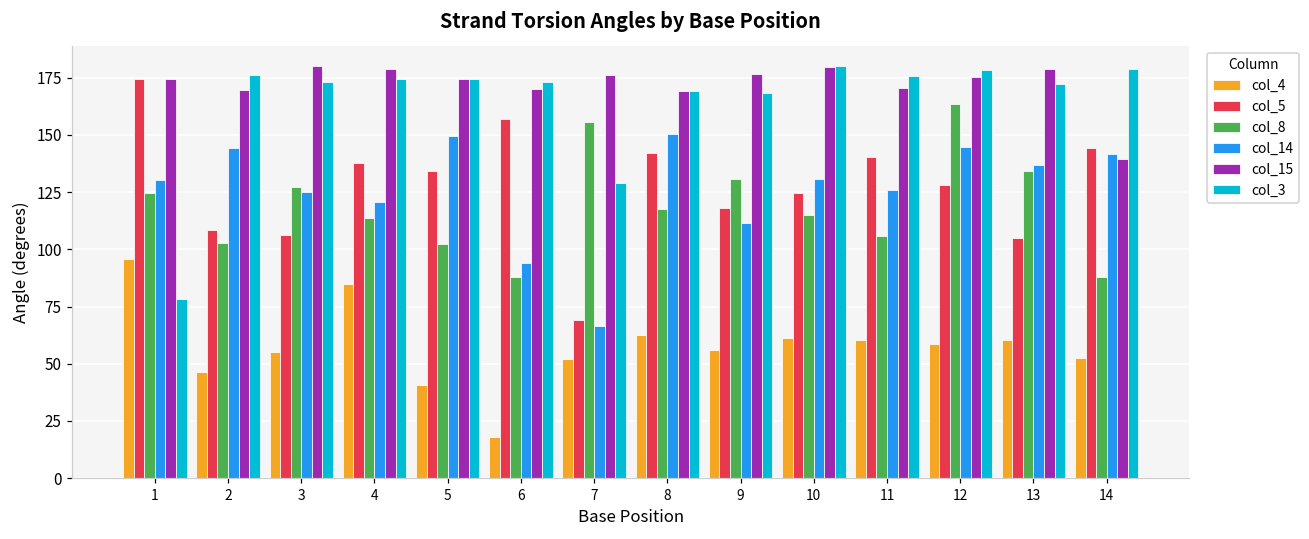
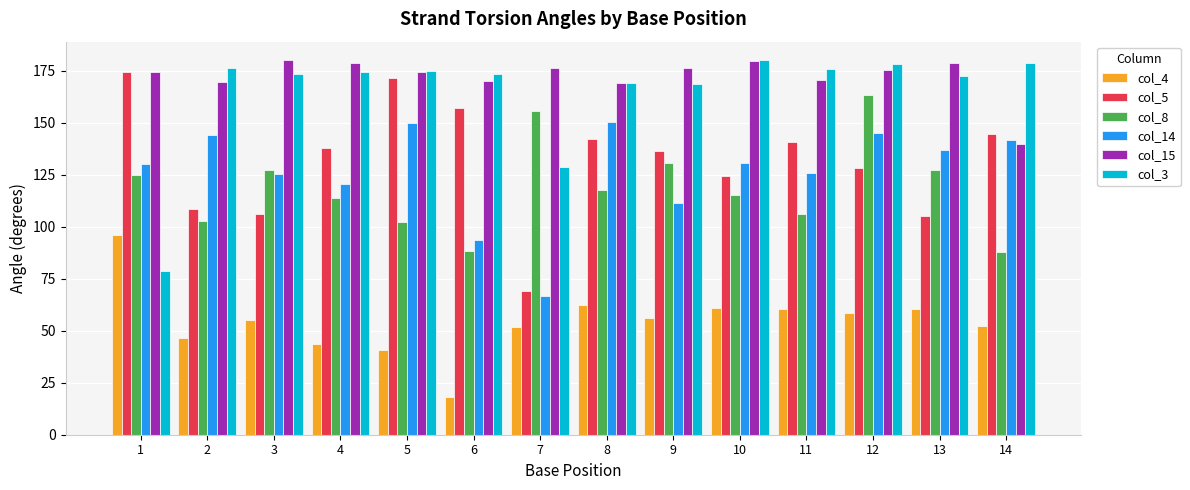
col_4, 4: 85 -> 44
col_5, 5: 134 -> 171
col_5, 9: 118 -> 137
col_8, 13: 134 -> 127
